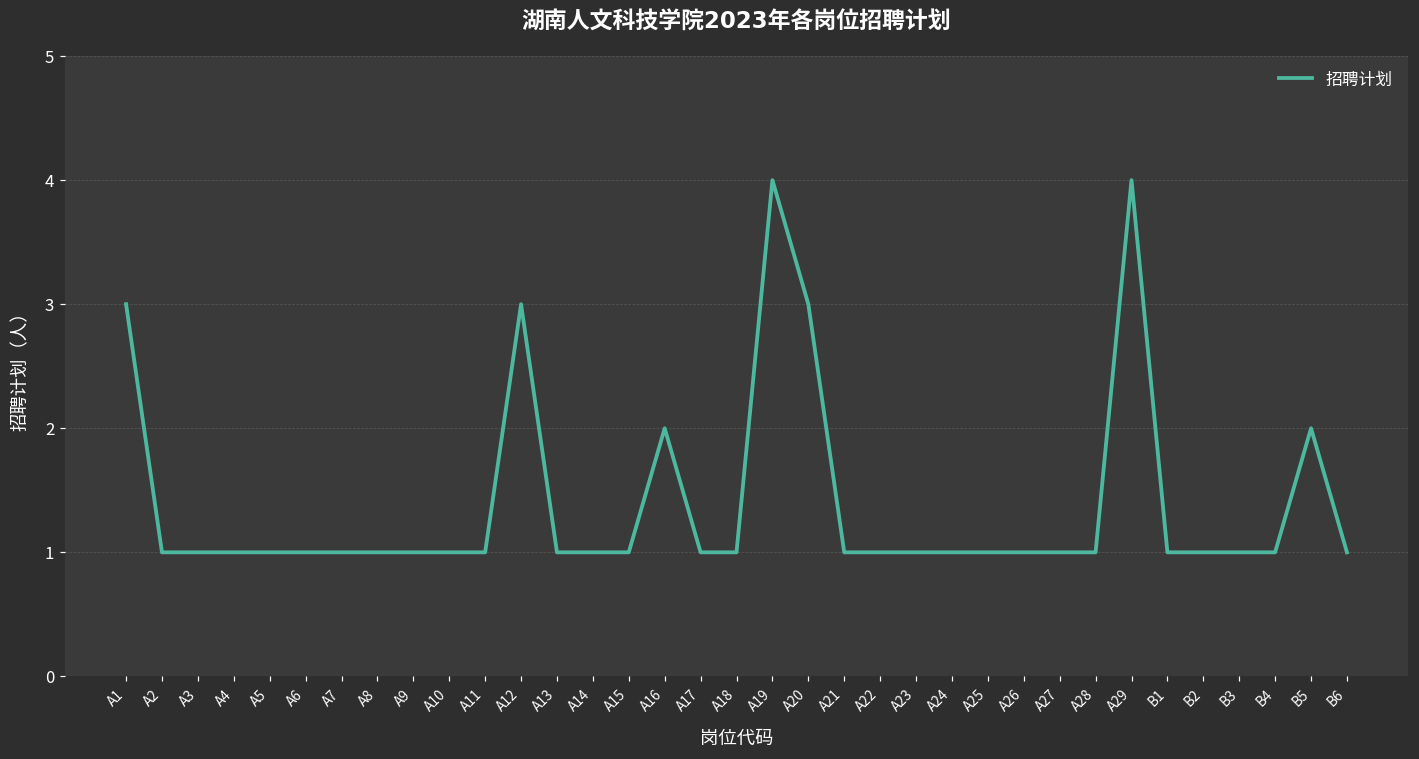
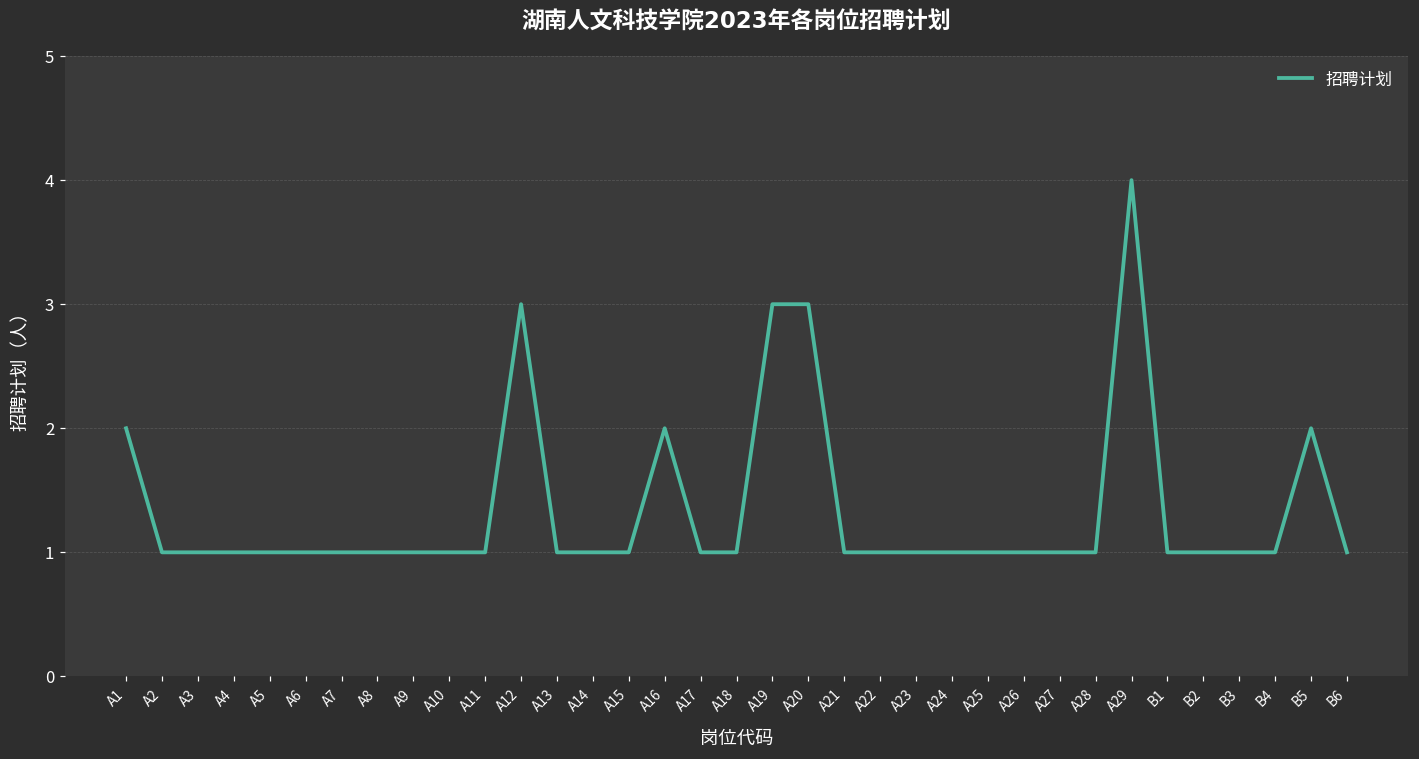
A1: 3 -> 2
A19: 4 -> 3
